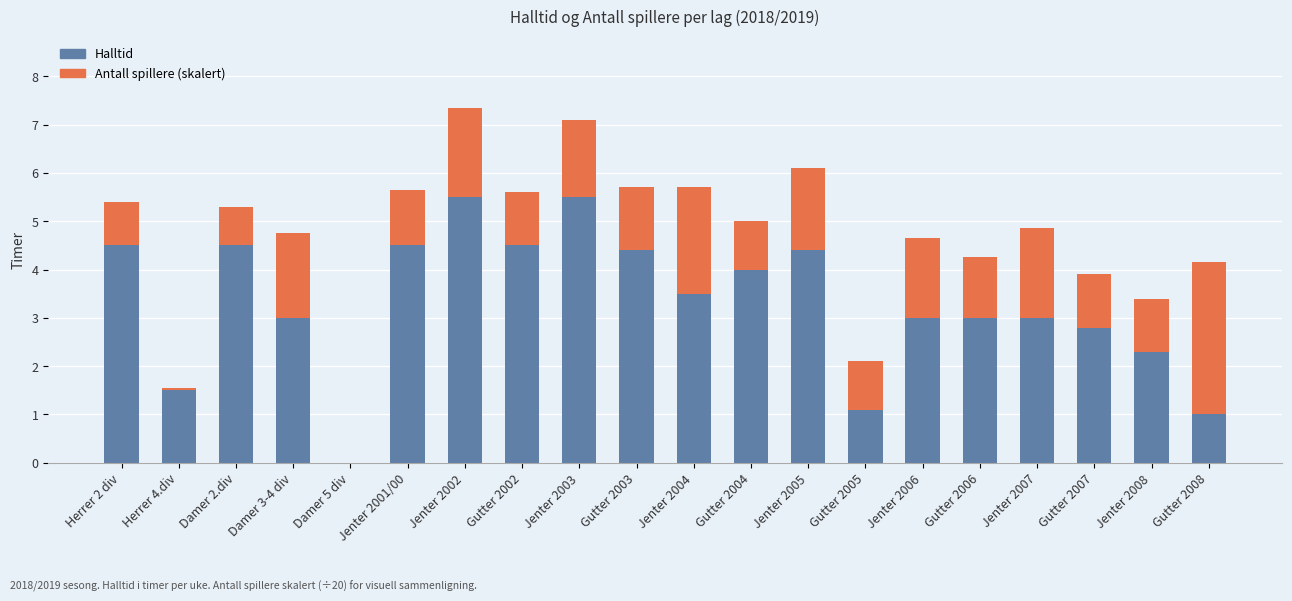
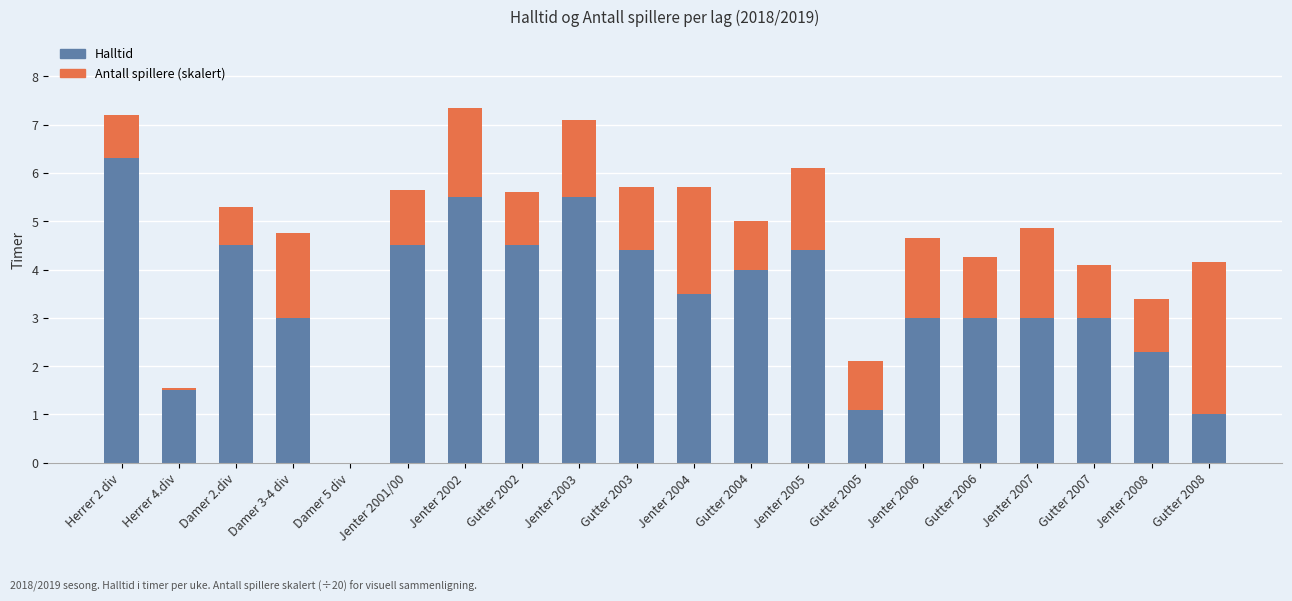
Halltid, Herrer 2 div: 4.5 -> 6.3
Halltid, Gutter 2007: 2.8 -> 3.0
